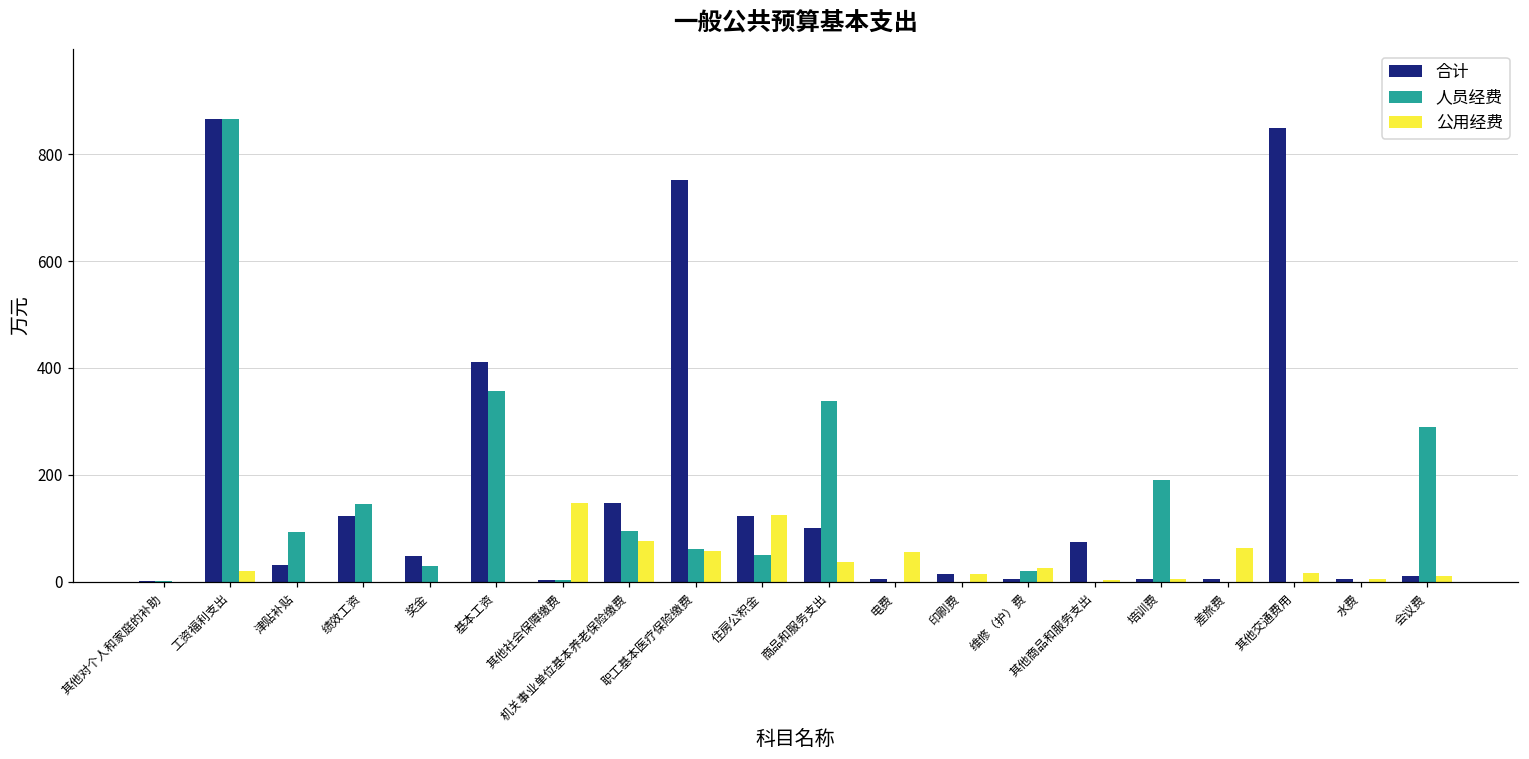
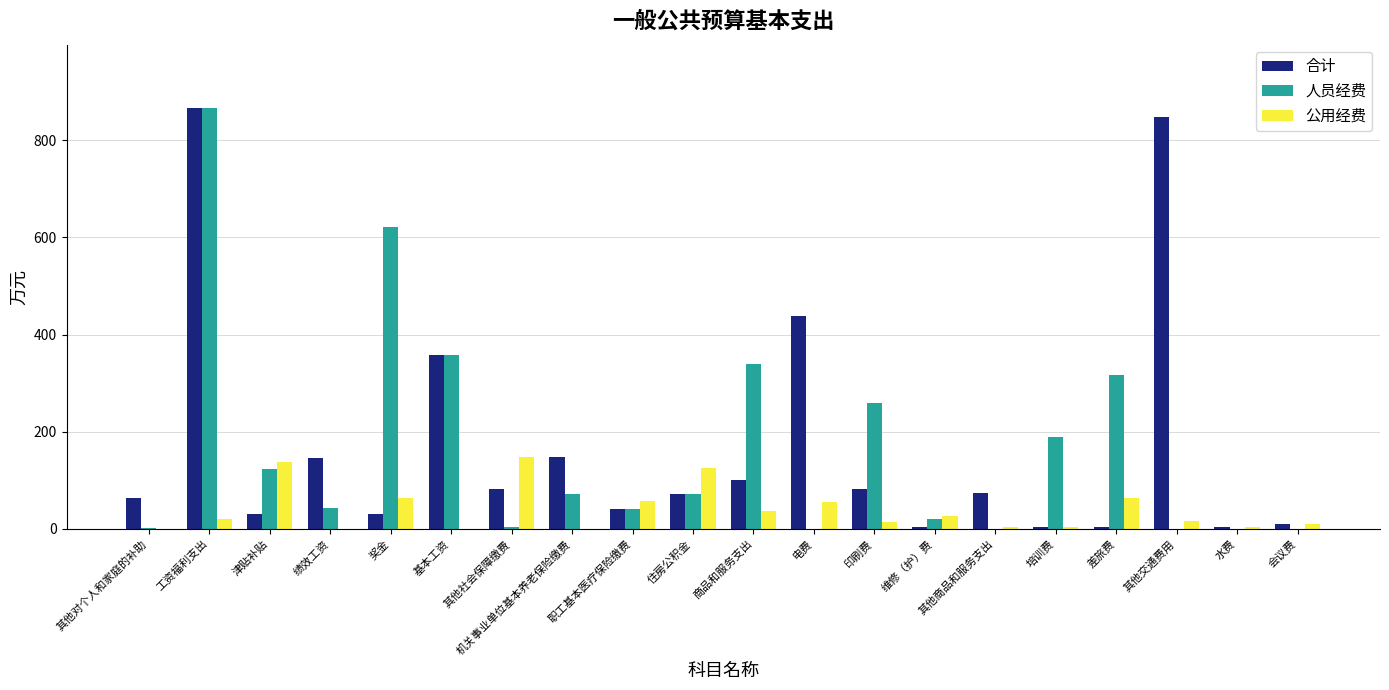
合计, 其他对个人和家庭的补助: 0 -> 60
人员经费, 津贴补贴: 90 -> 120
公用经费, 津贴补贴: 0 -> 140
合计, 绩效工资: 120 -> 150
人员经费, 绩效工资: 150 -> 40
合计, 奖金: 50 -> 30
人员经费, 奖金: 30 -> 620
公用经费, 奖金: 0 -> 60
合计, 基本工资: 410 -> 360
合计, 其他社会保障缴费: 0 -> 80
人员经费, 机关事业单位基本养老保险缴费: 90 -> 70
公用经费, 机关事业单位基本养老保险缴费: 80 -> 0
合计, 职工基本医疗保险缴费: 750 -> 40
人员经费, 职工基本医疗保险缴费: 60 -> 40
合计, 住房公积金: 120 -> 70
人员经费, 住房公积金: 50 -> 70
合计, 电费: 10 -> 440
合计, 印刷费: 20 -> 80
人员经费, 印刷费: 0 -> 260
人员经费, 差旅费: 0 -> 320
人员经费, 会议费: 290 -> 0
